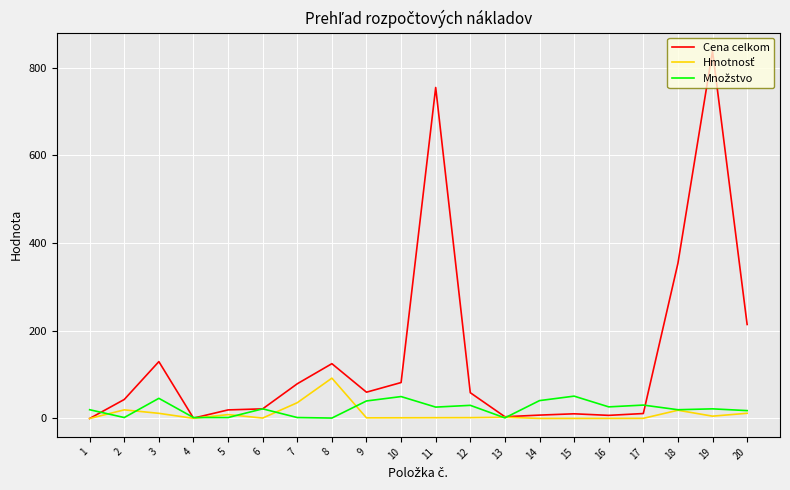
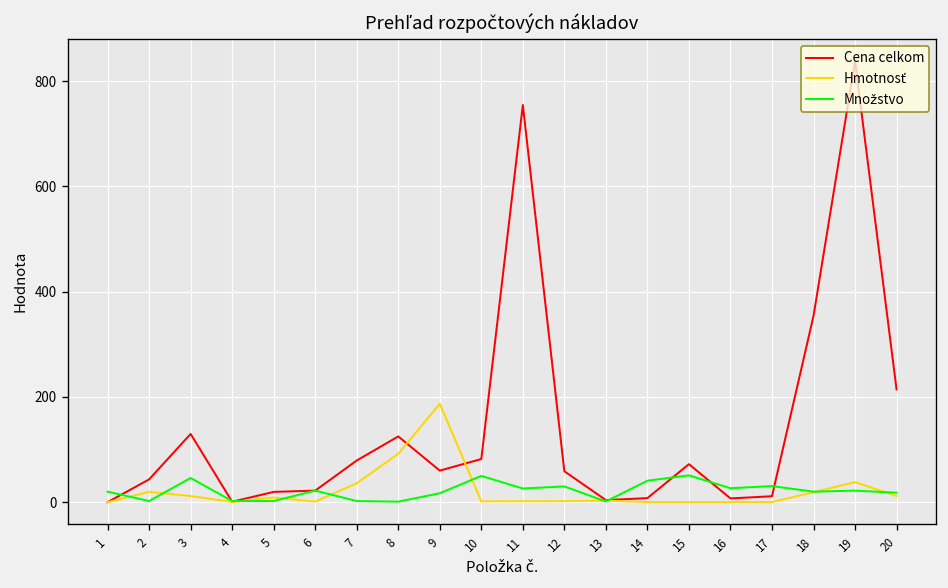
Hmotnosť, 9: 0 -> 190
Množstvo, 9: 40 -> 20
Cena celkom, 15: 10 -> 70
Hmotnosť, 19: 10 -> 40
